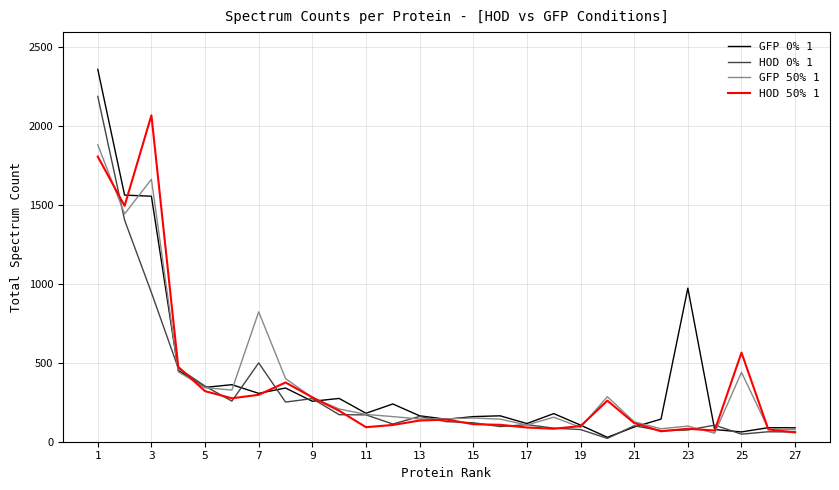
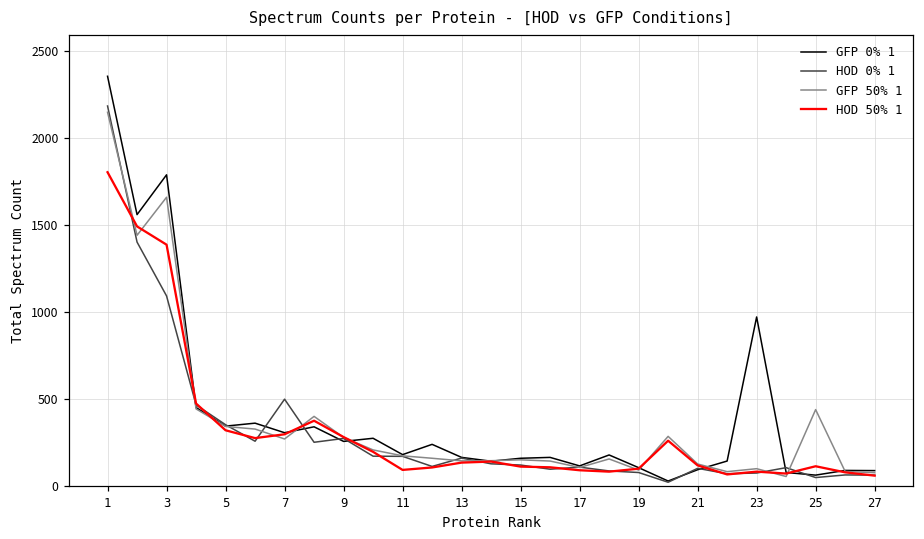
GFP 50% 1, 1: 1880 -> 2150
GFP 0% 1, 3: 1550 -> 1790
HOD 0% 1, 3: 940 -> 1090
HOD 50% 1, 3: 2070 -> 1390
GFP 50% 1, 7: 820 -> 270
HOD 50% 1, 25: 560 -> 110
